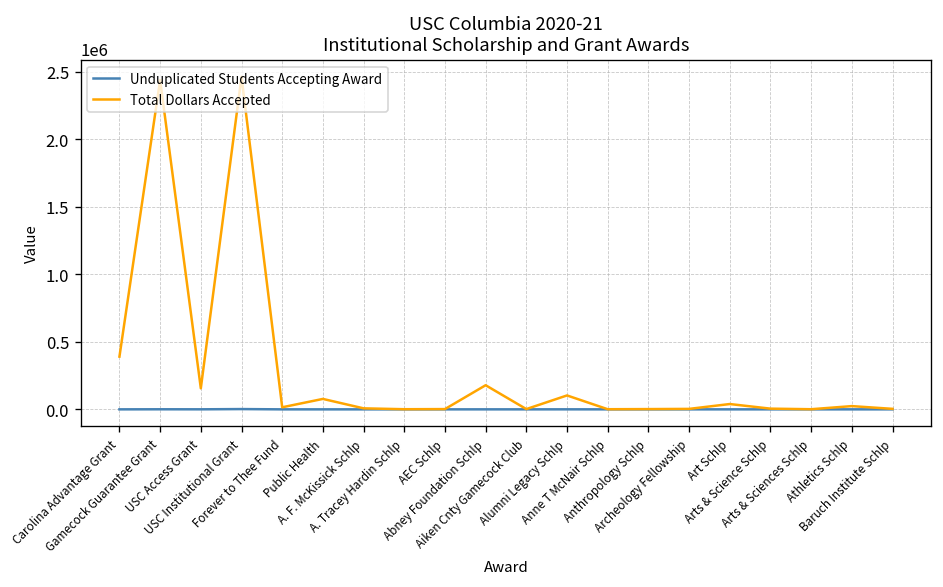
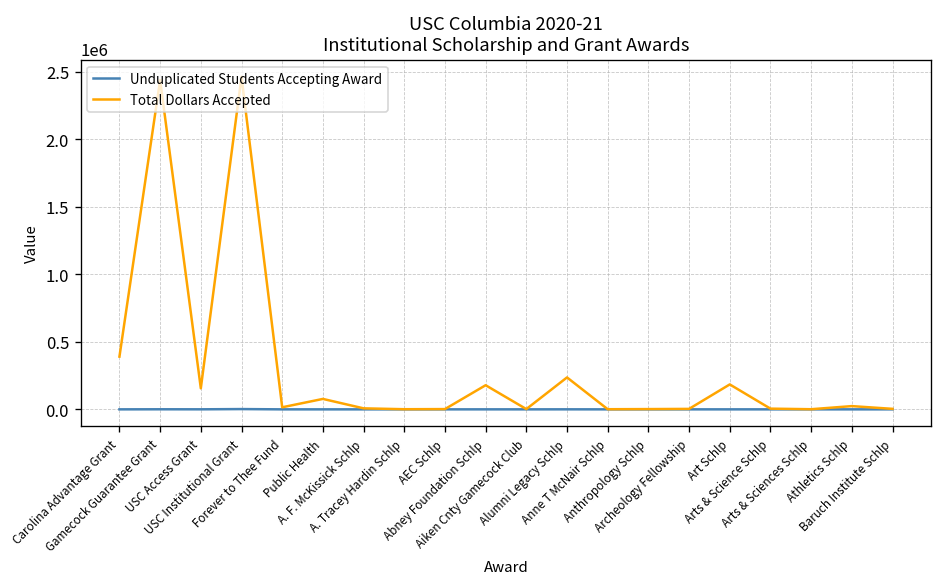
Total Dollars Accepted, Alumni Legacy Schlp: 100000 -> 240000
Total Dollars Accepted, Art Schlp: 40000 -> 180000
